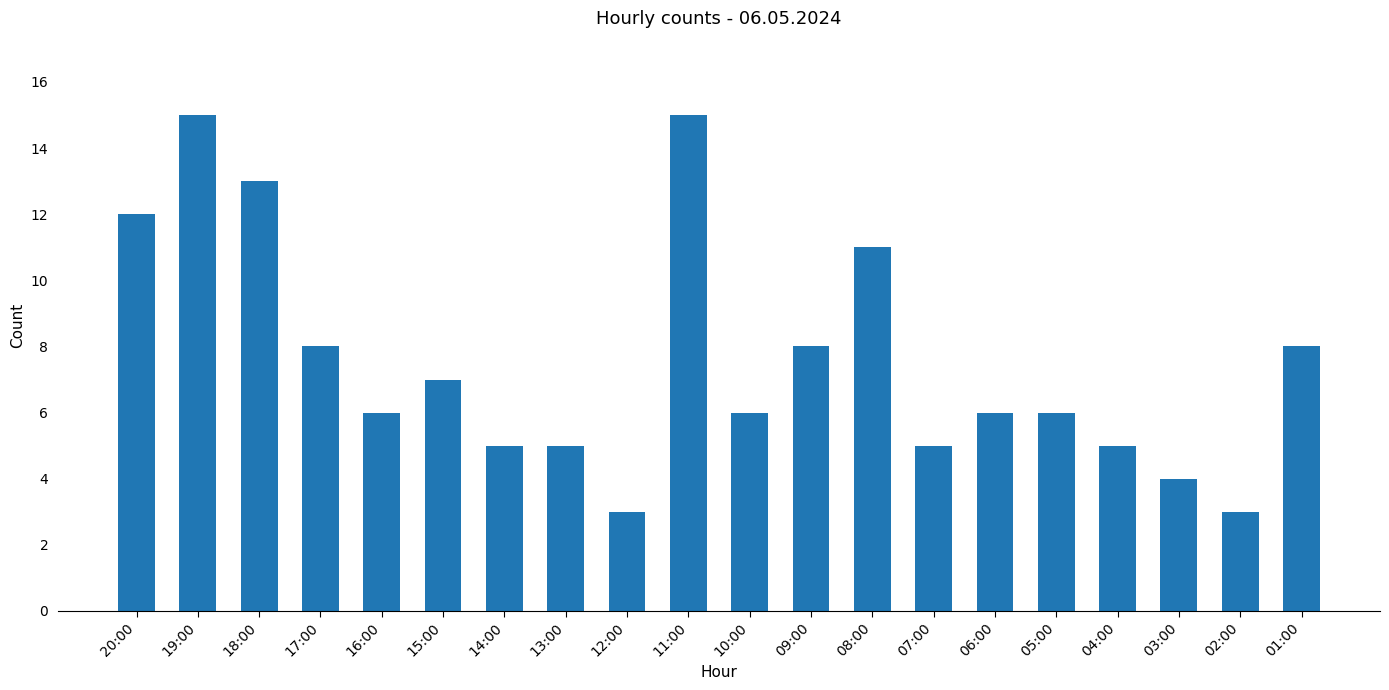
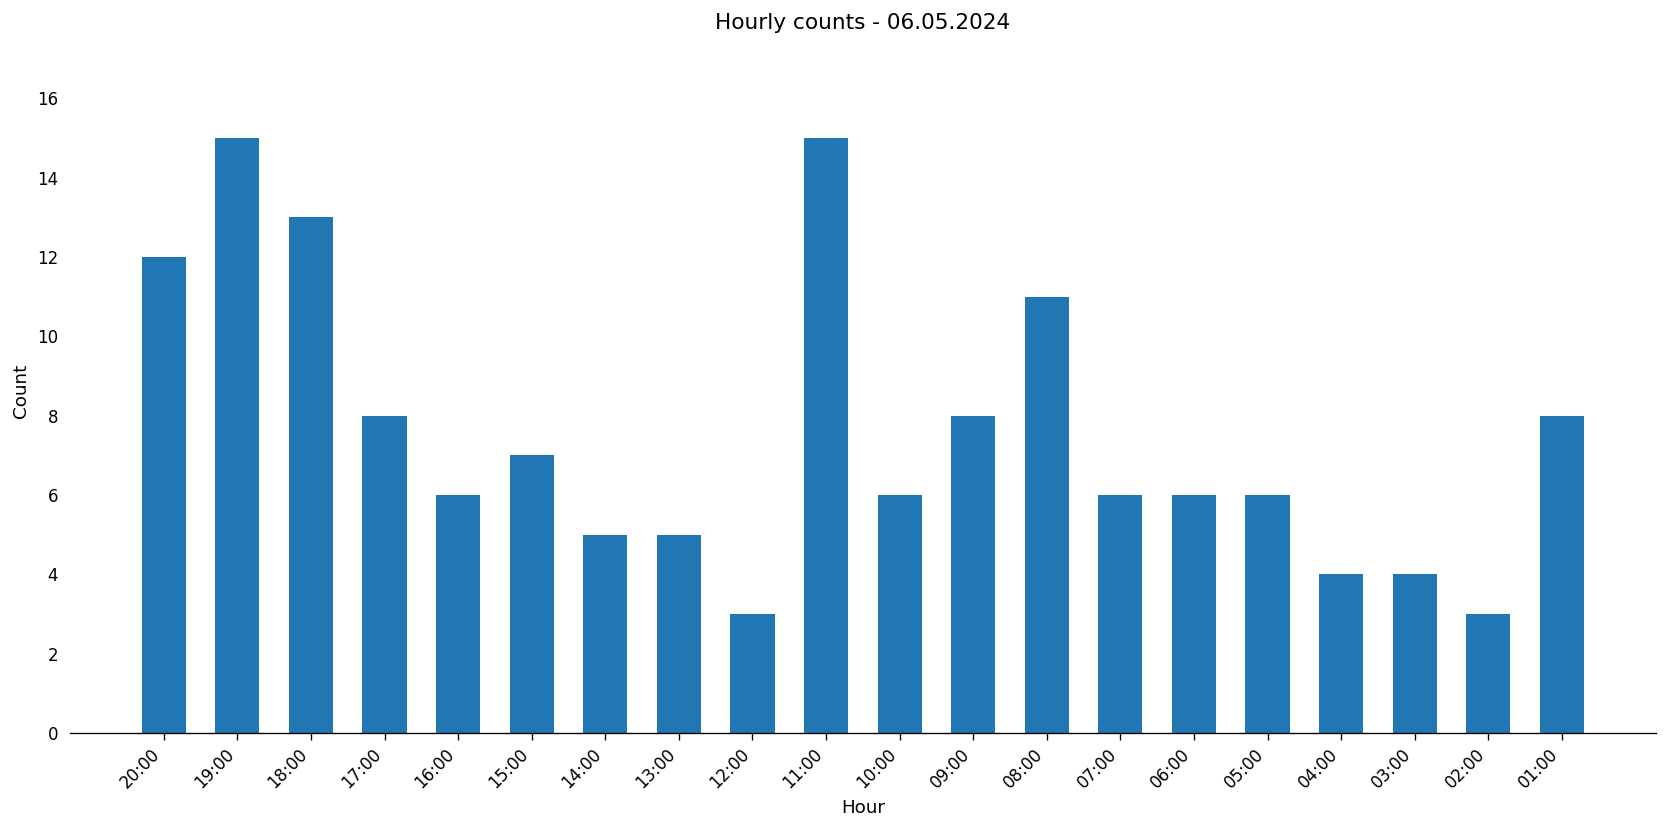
07:00: 5 -> 6
04:00: 5 -> 4
